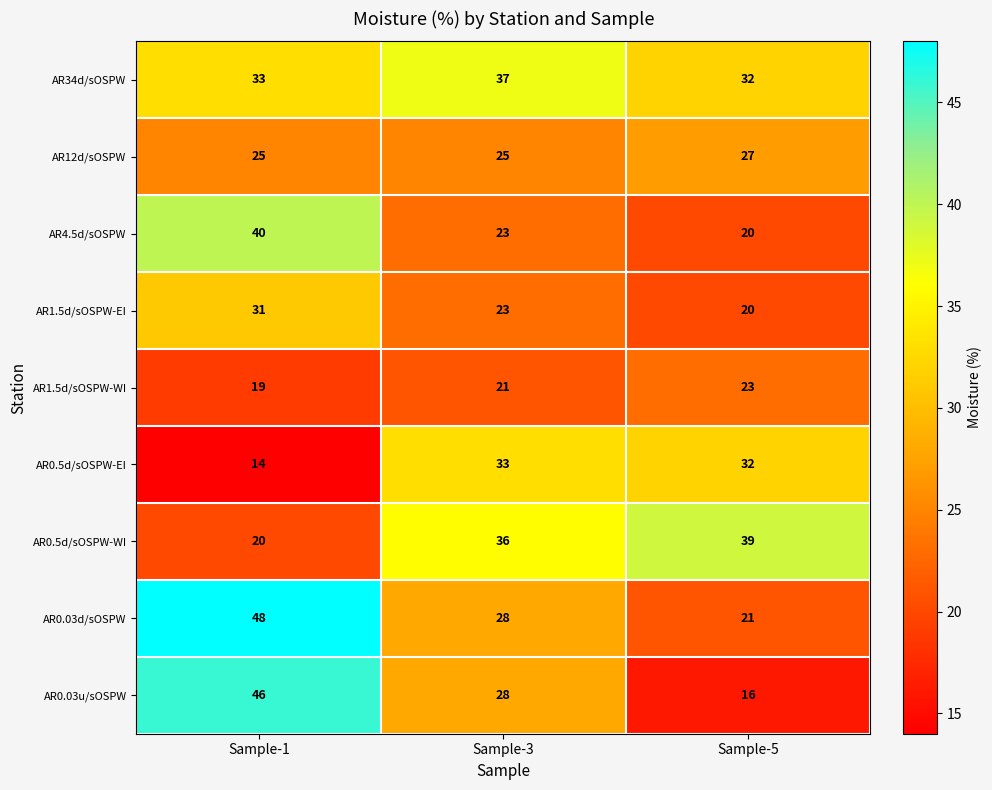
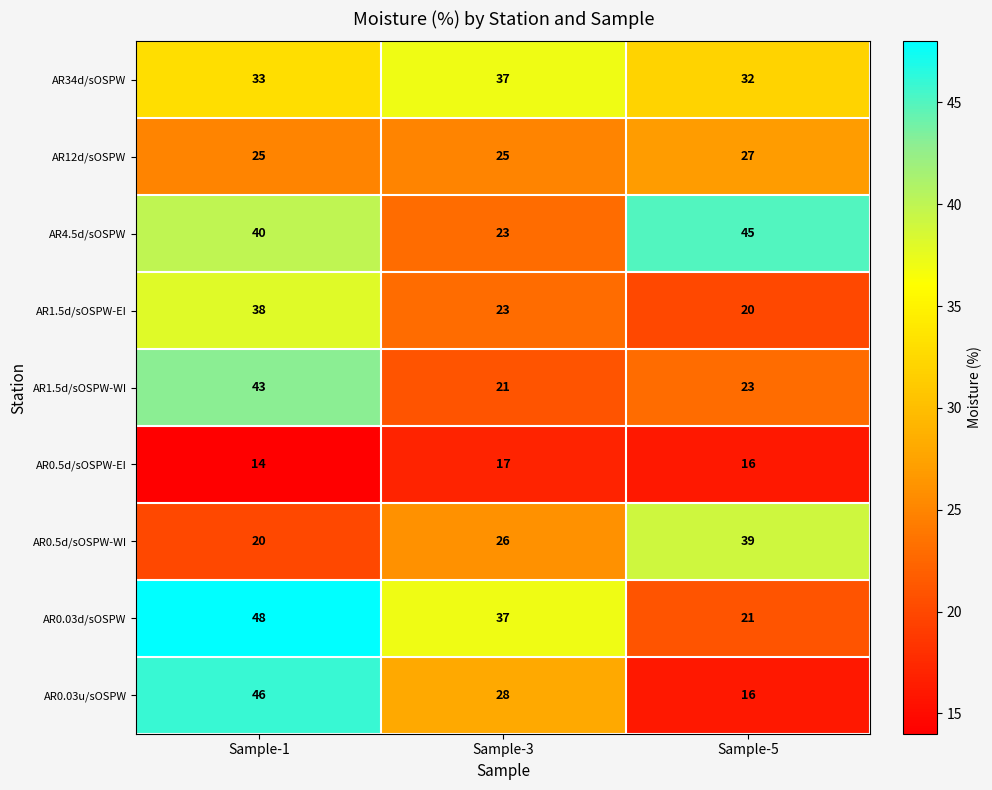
AR4.5d/sOSPW, Sample-5: 20 -> 45
AR1.5d/sOSPW-EI, Sample-1: 31 -> 38
AR1.5d/sOSPW-WI, Sample-1: 19 -> 43
AR0.5d/sOSPW-EI, Sample-3: 33 -> 17
AR0.5d/sOSPW-EI, Sample-5: 32 -> 16
AR0.5d/sOSPW-WI, Sample-3: 36 -> 26
AR0.03d/sOSPW, Sample-3: 28 -> 37
